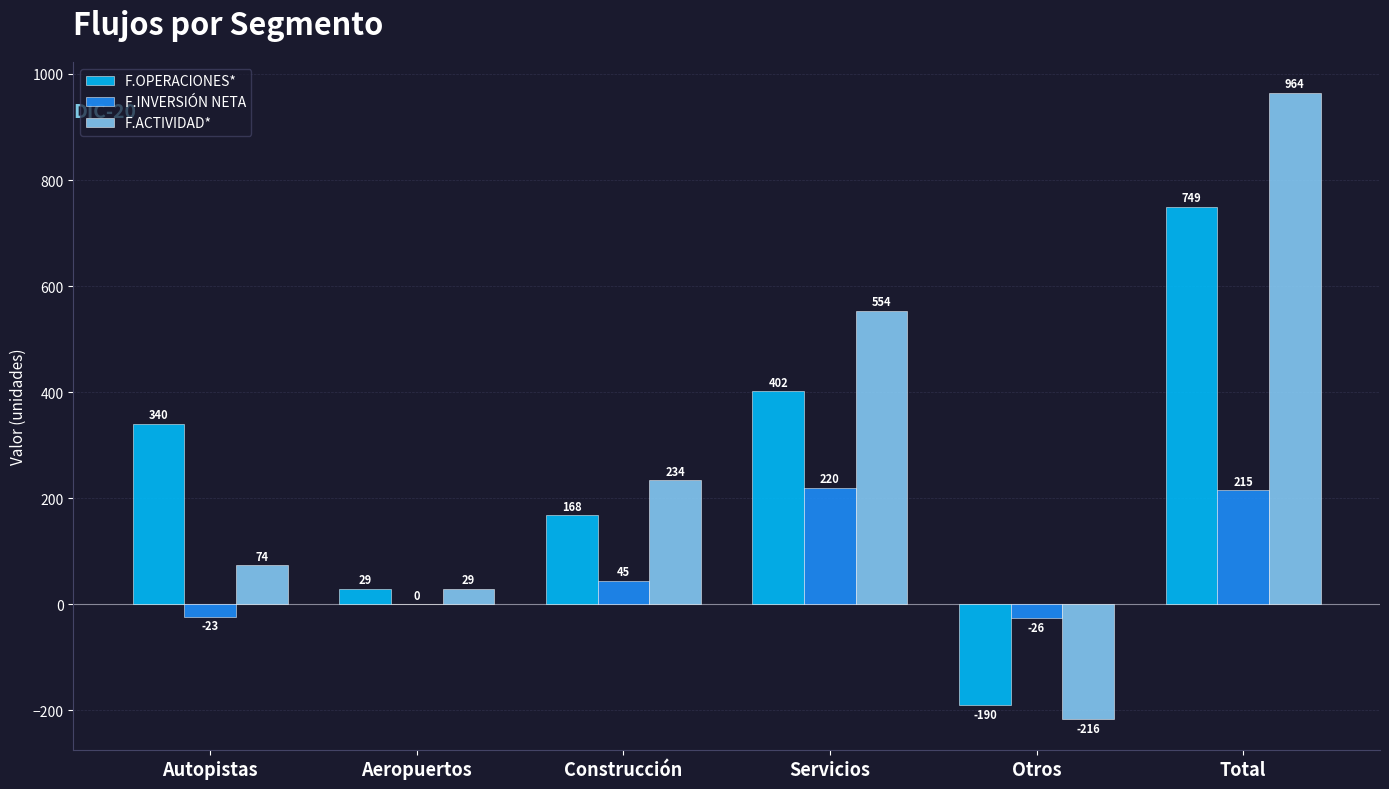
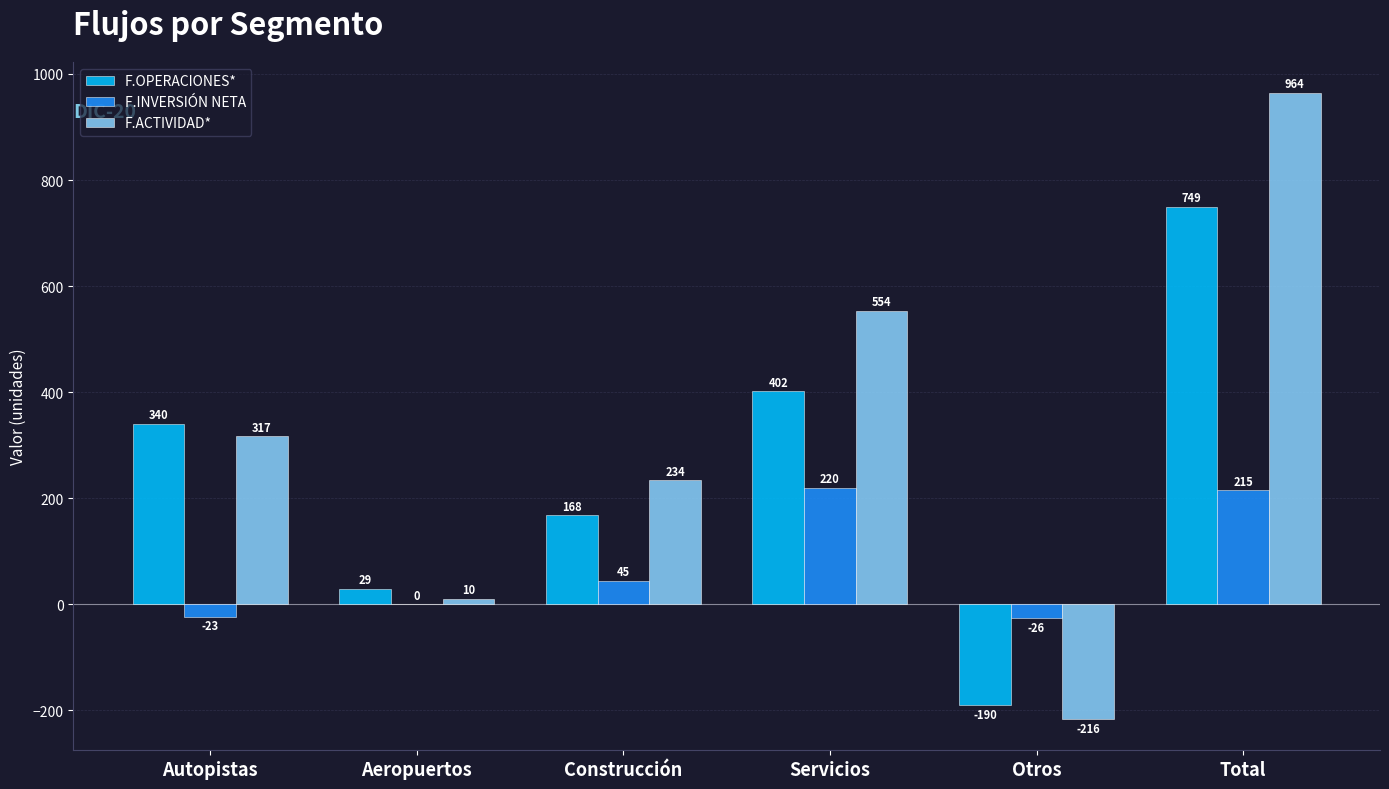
F.ACTIVIDAD*, Autopistas: 74 -> 317
F.ACTIVIDAD*, Aeropuertos: 29 -> 10
